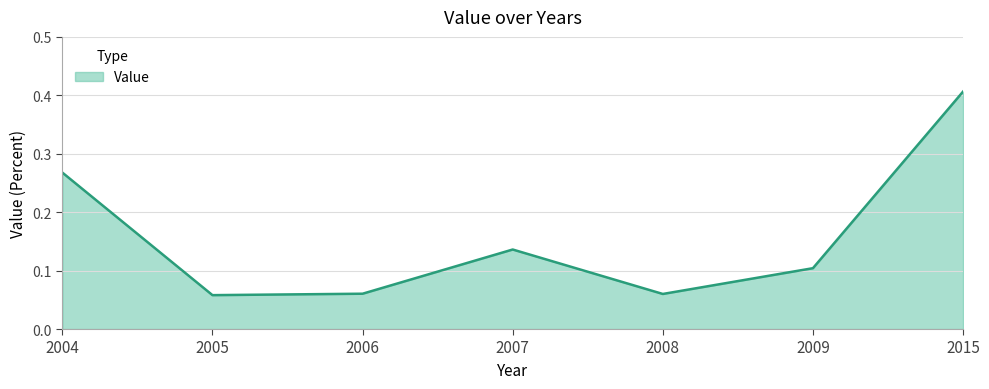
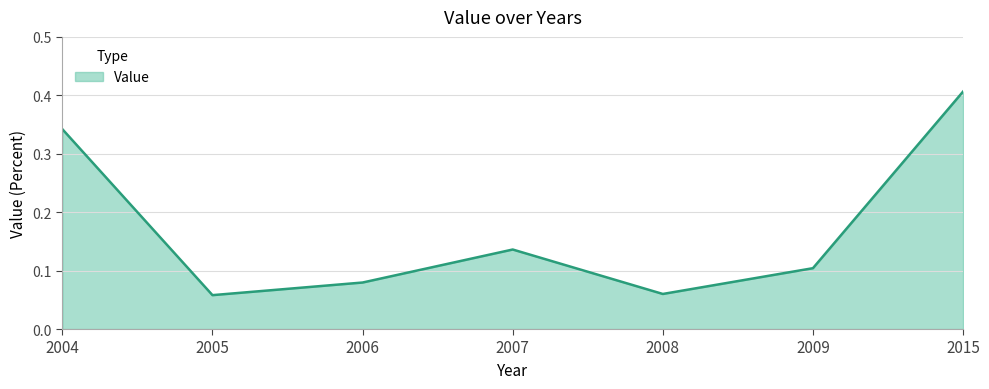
2004: 0.27 -> 0.34
2006: 0.06 -> 0.08
